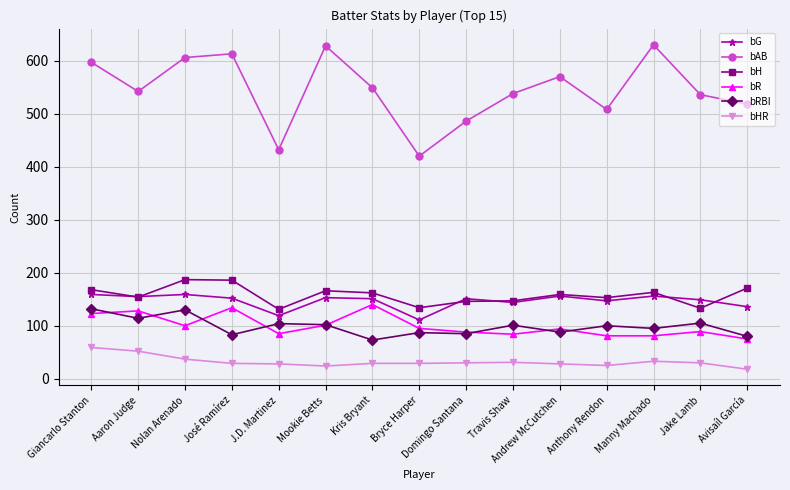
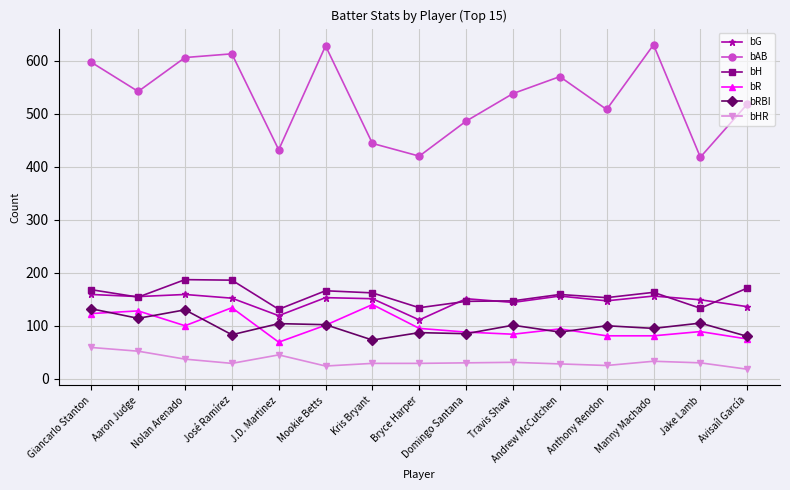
bR, J.D. Martinez: 90 -> 70
bHR, J.D. Martinez: 30 -> 50
bAB, Kris Bryant: 550 -> 440
bAB, Jake Lamb: 540 -> 420
